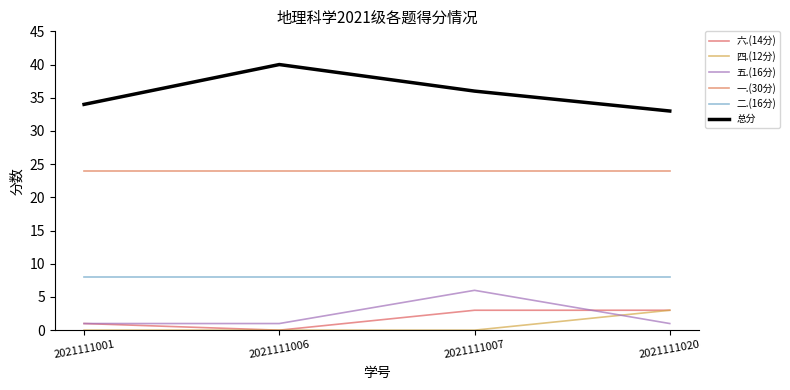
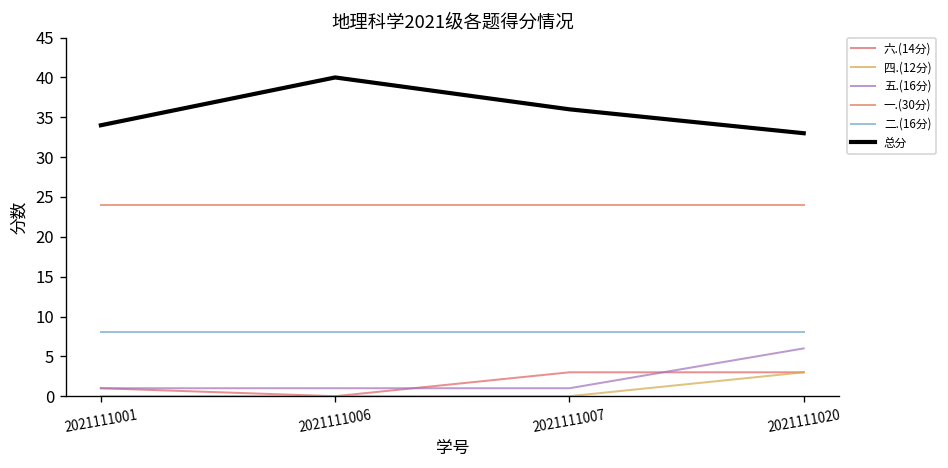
五.(16分), 2021111007: 6 -> 1
五.(16分), 2021111020: 1 -> 6
